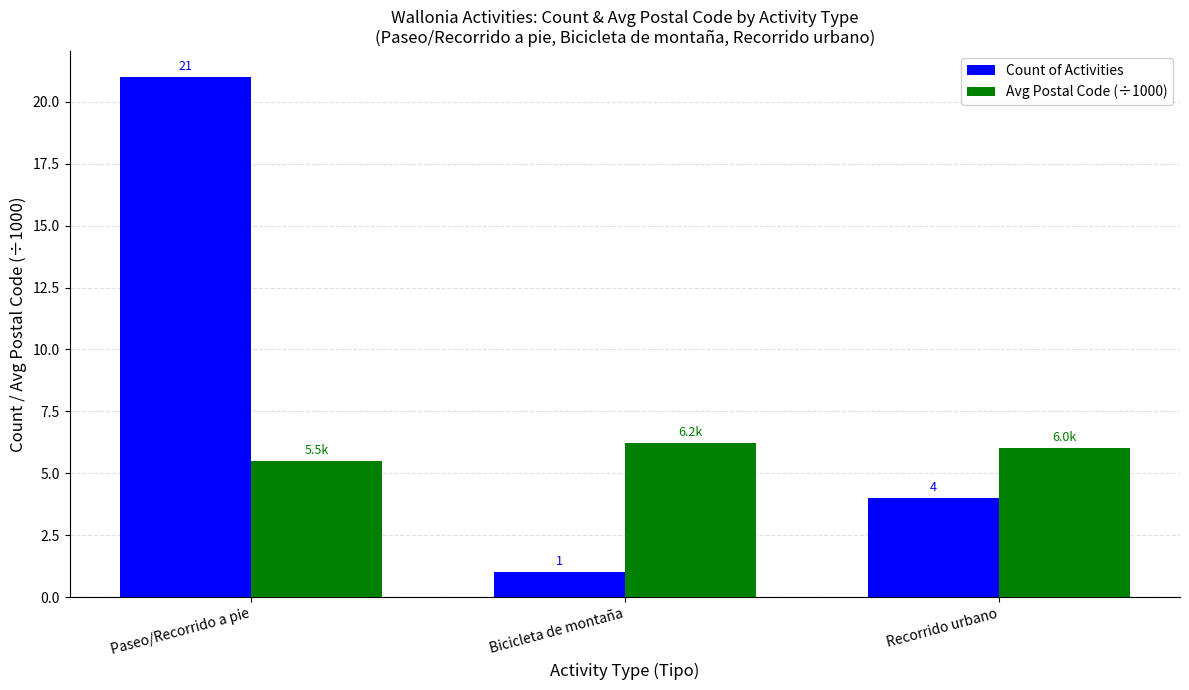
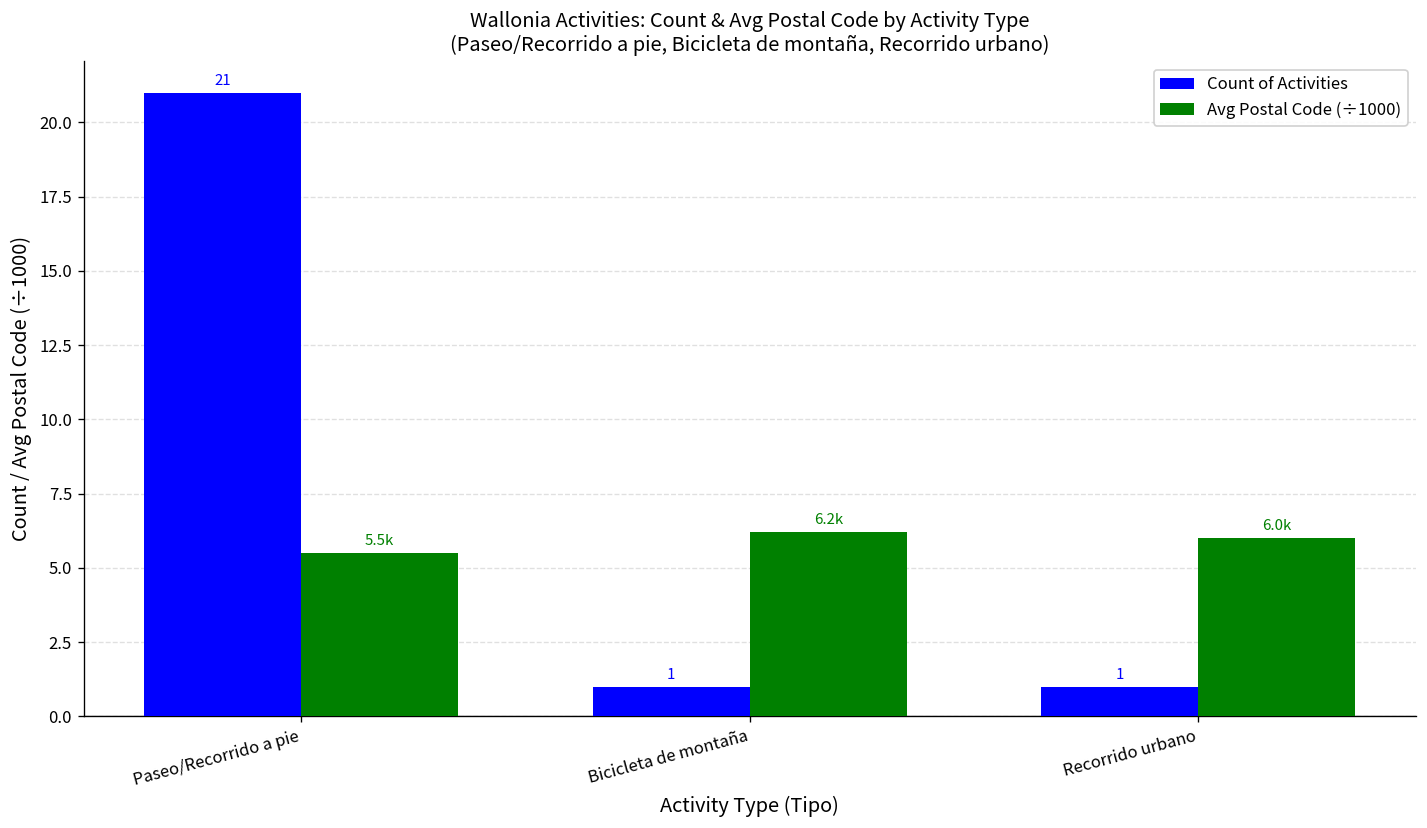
Count of Activities, Recorrido urbano: 4 -> 1
